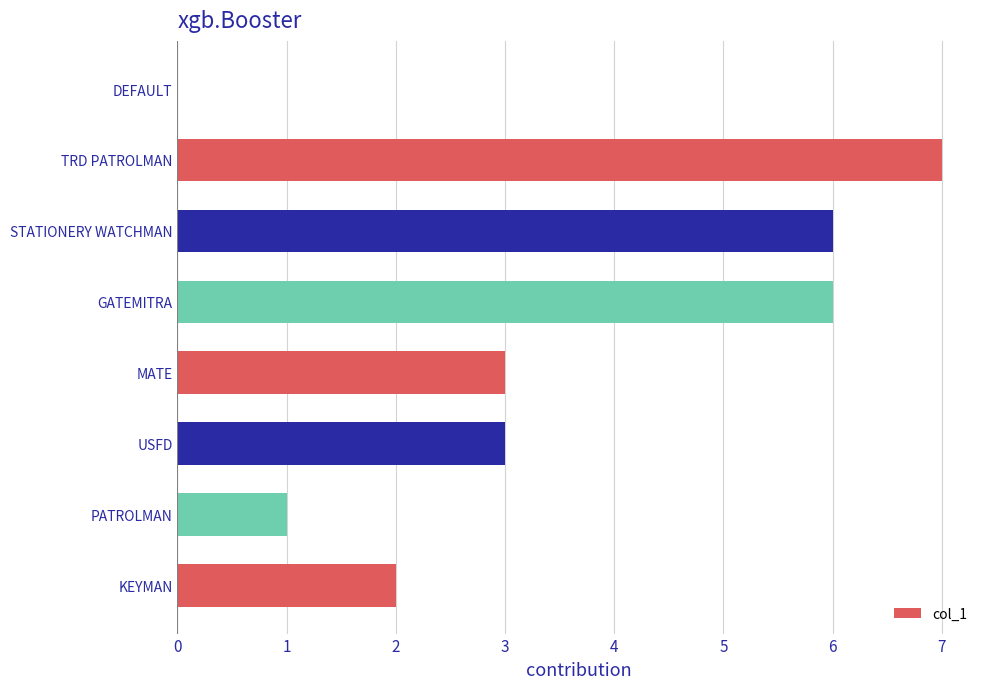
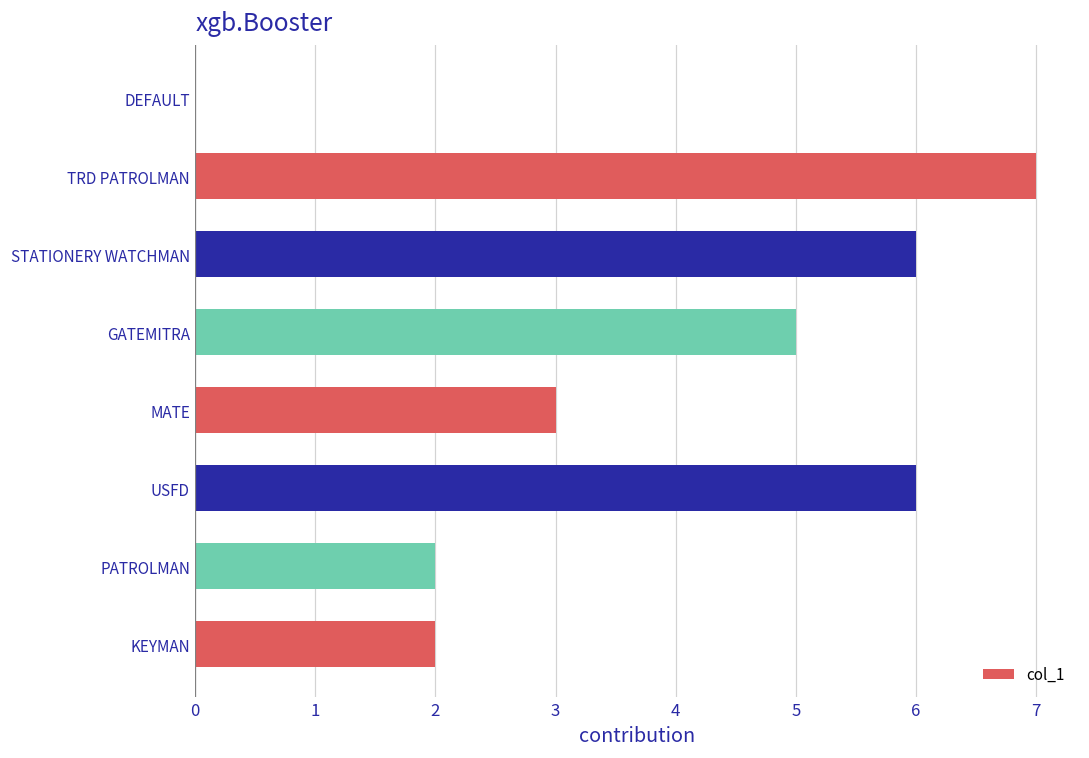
GATEMITRA: 6 -> 5
USFD: 3 -> 6
PATROLMAN: 1 -> 2
